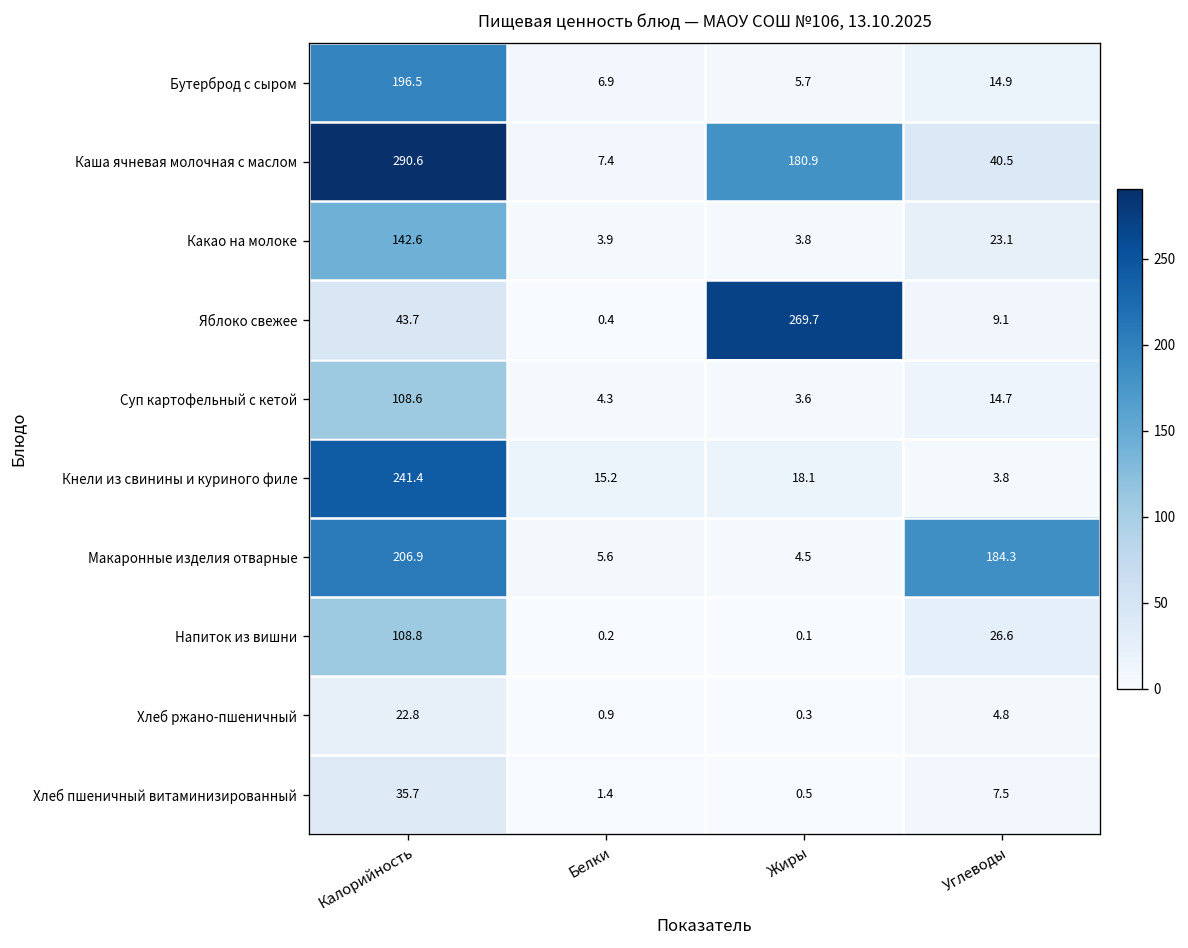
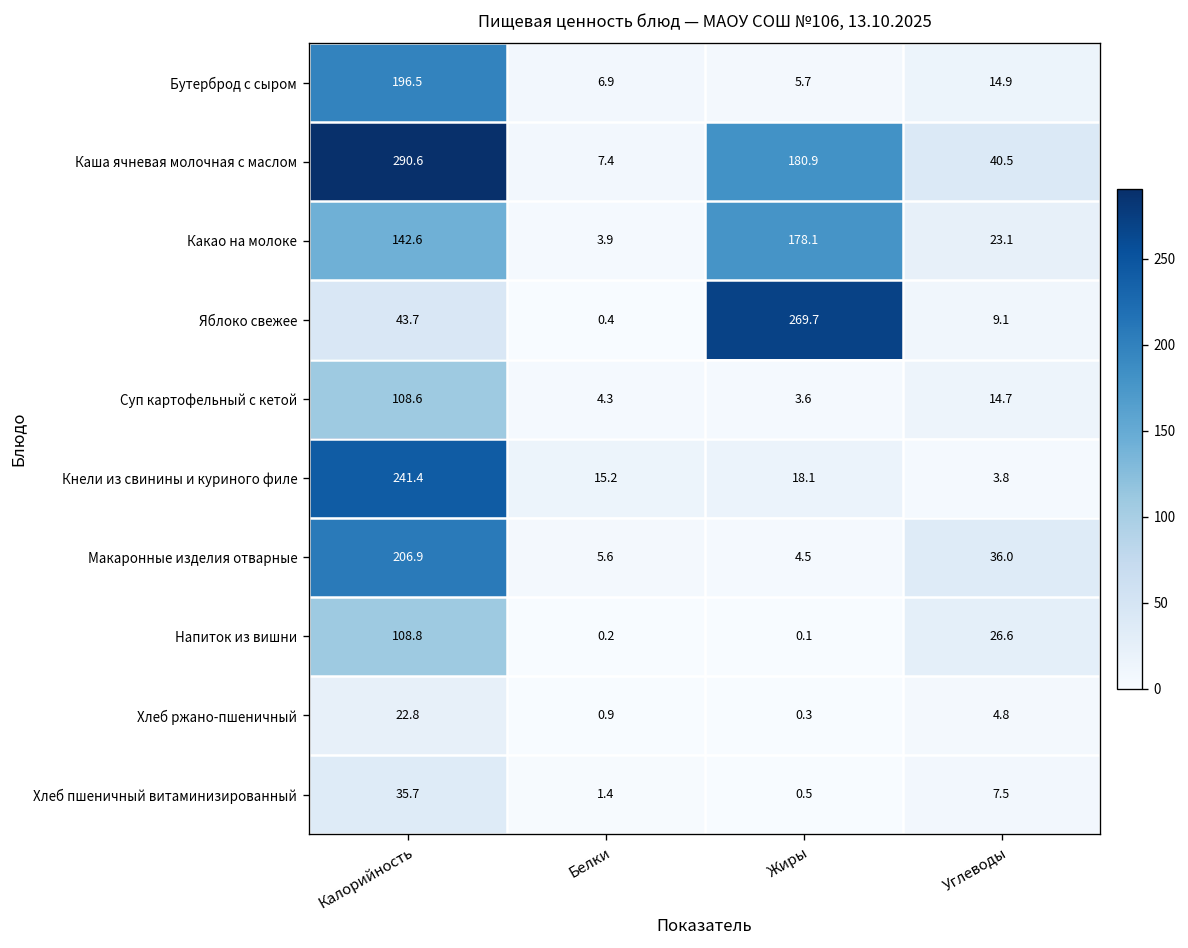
Какао на молоке, Жиры: 3.8 -> 178.1
Макаронные изделия отварные, Углеводы: 184.3 -> 36.0
